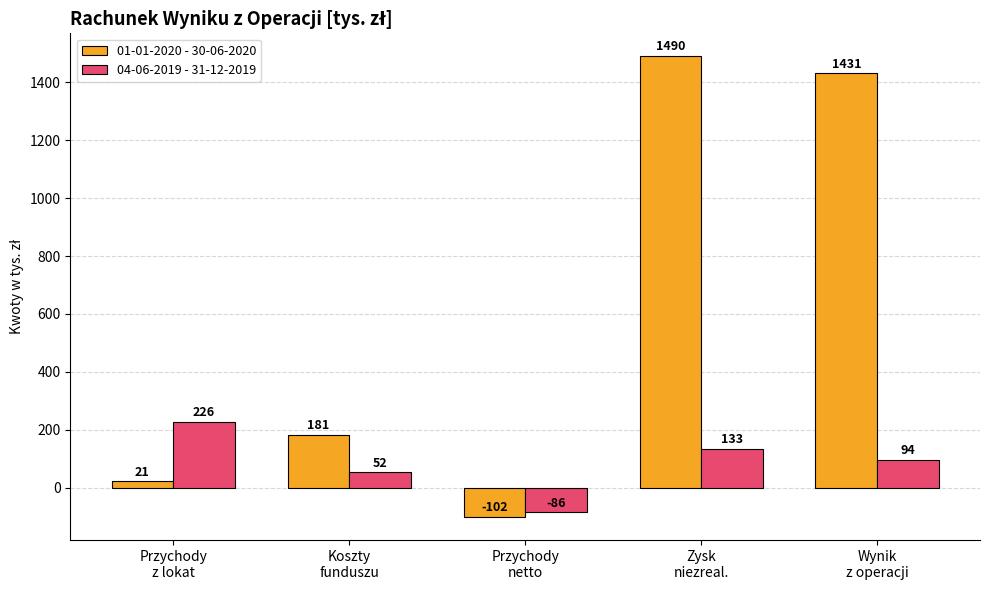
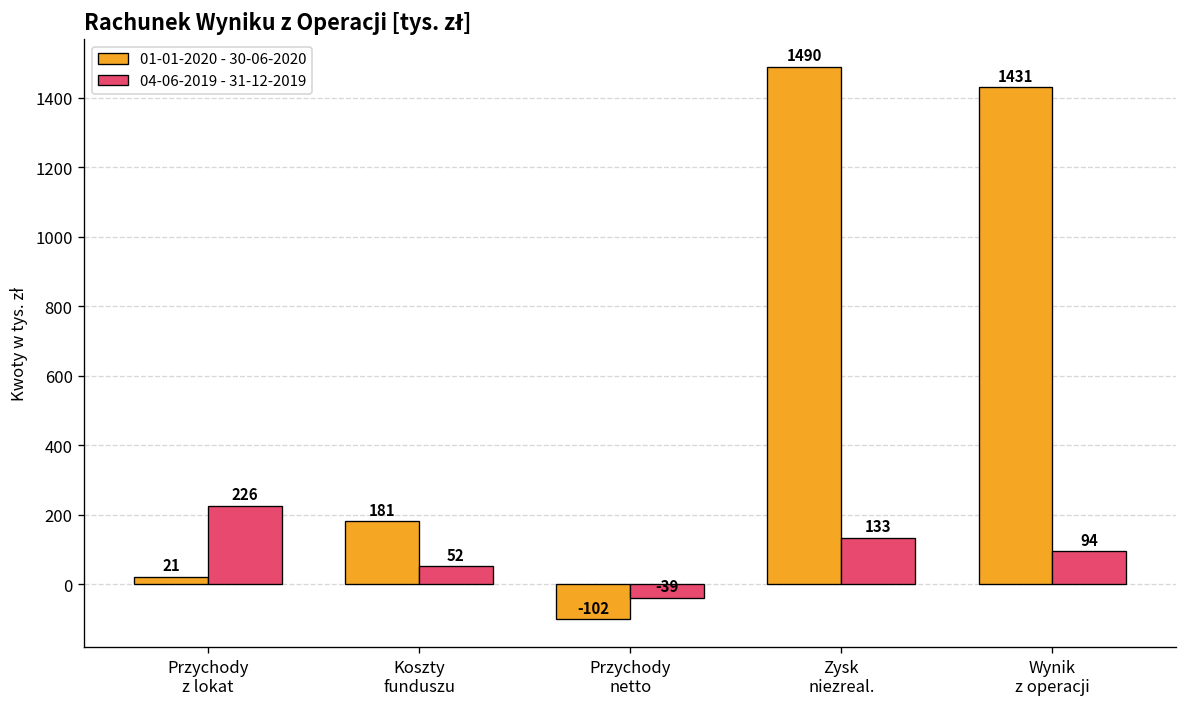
04-06-2019 - 31-12-2019, Przychody netto: -86 -> -39
